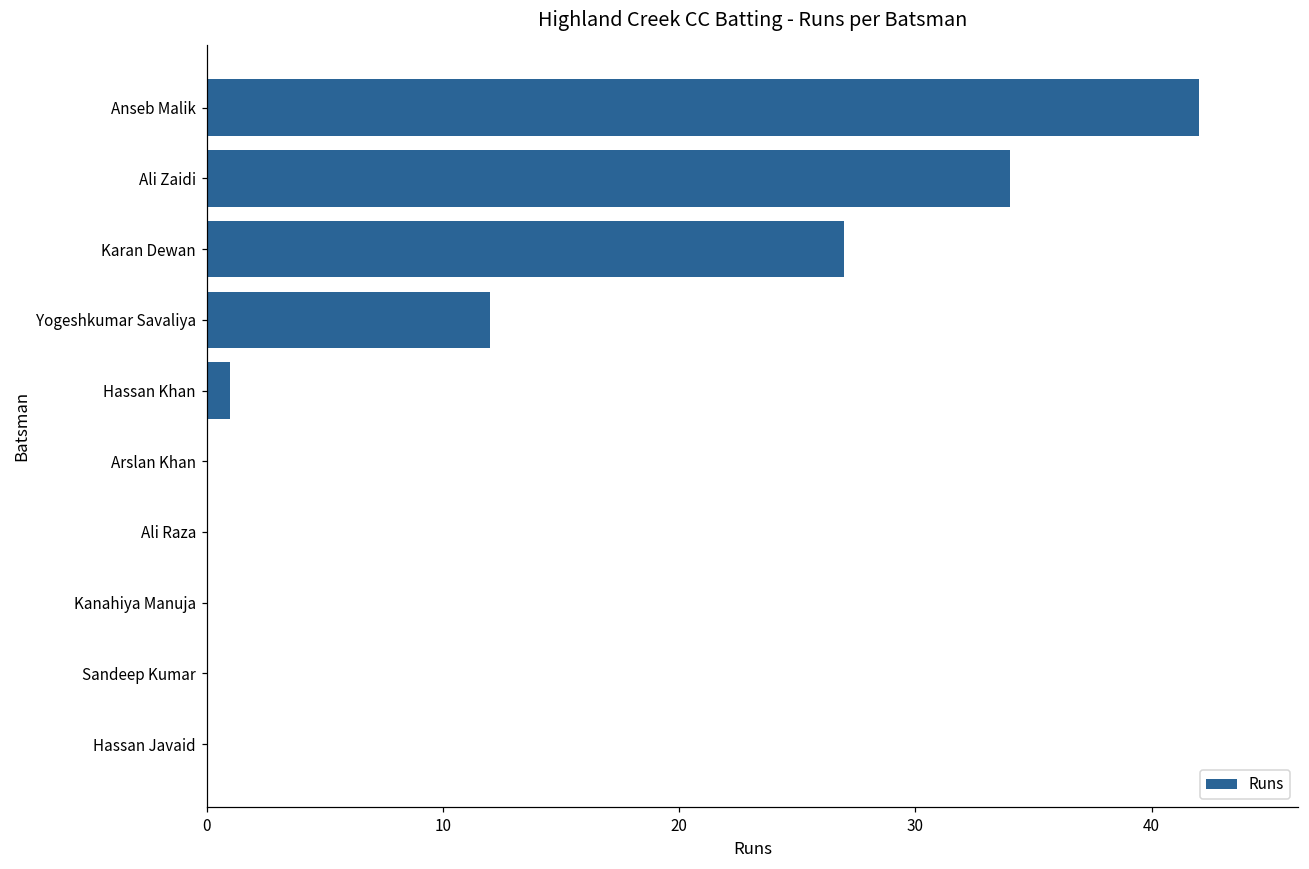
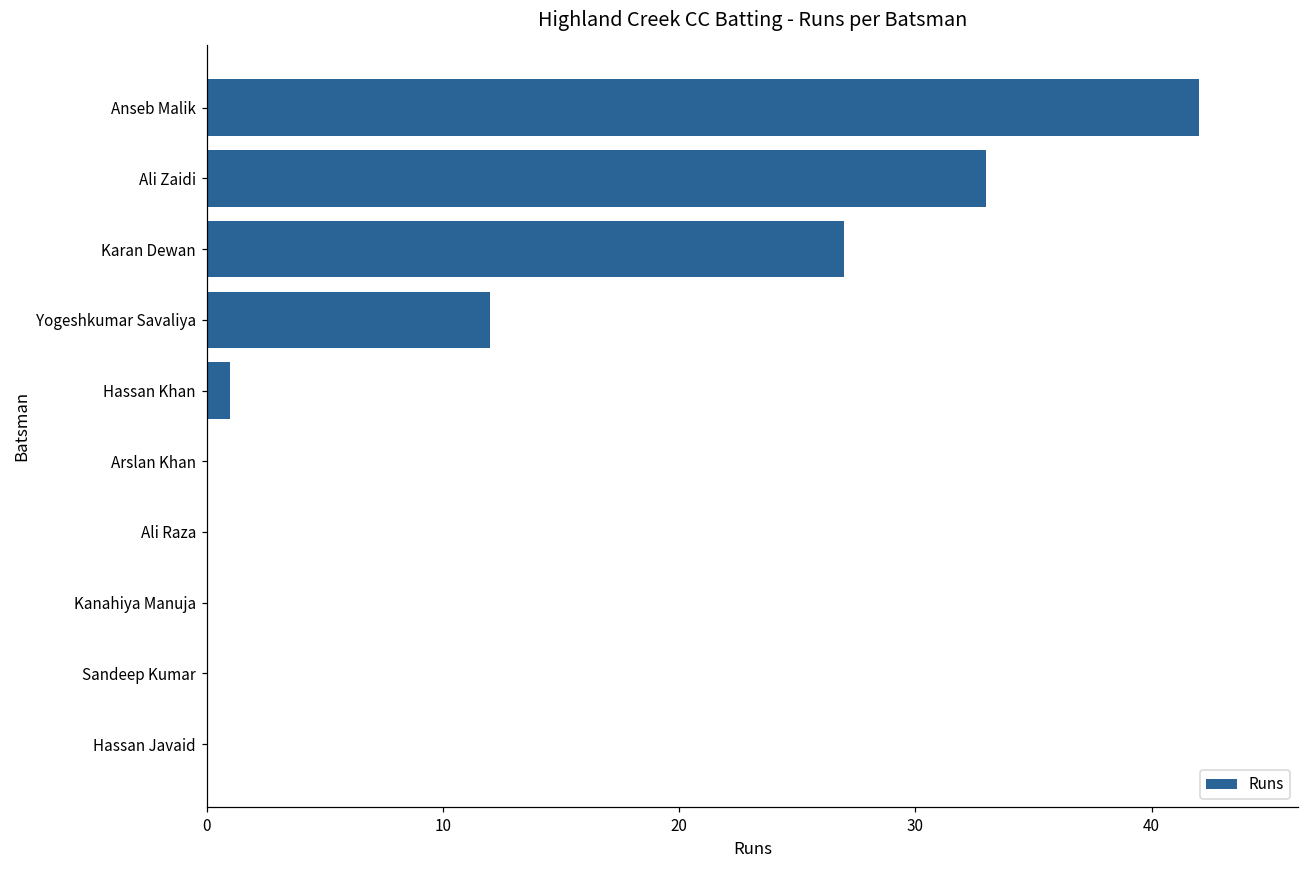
Ali Zaidi: 34 -> 33
